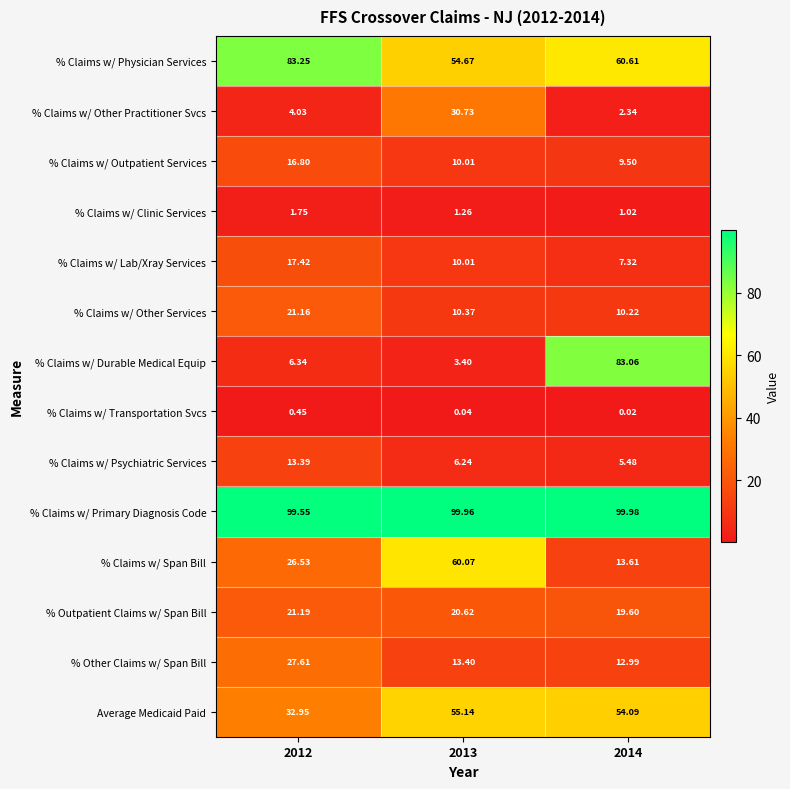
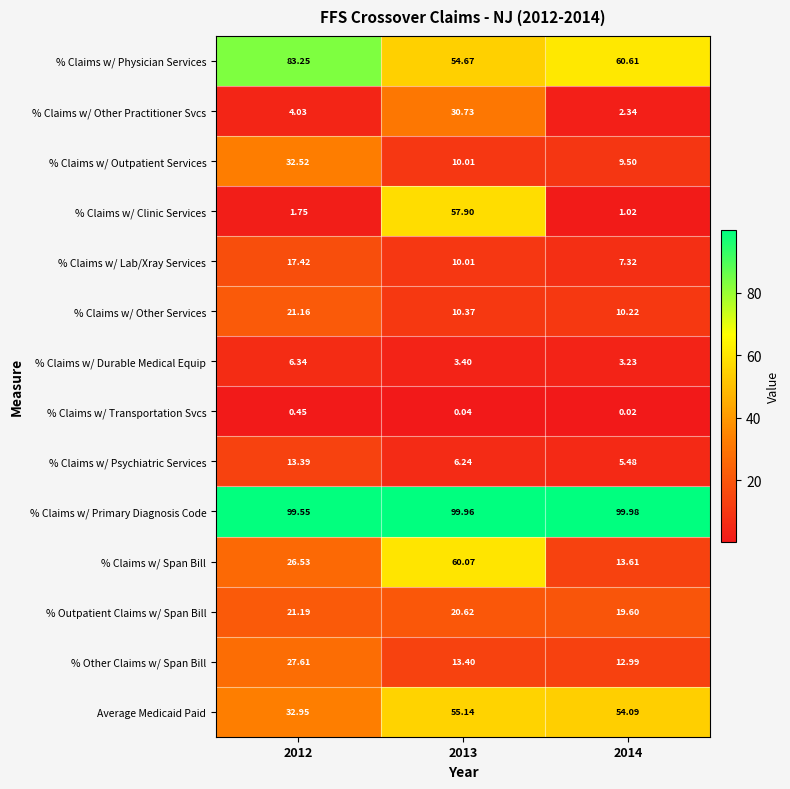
% Claims w/ Outpatient Services, 2012: 16.80 -> 32.52
% Claims w/ Clinic Services, 2013: 1.26 -> 57.90
% Claims w/ Durable Medical Equip, 2014: 83.06 -> 3.23
